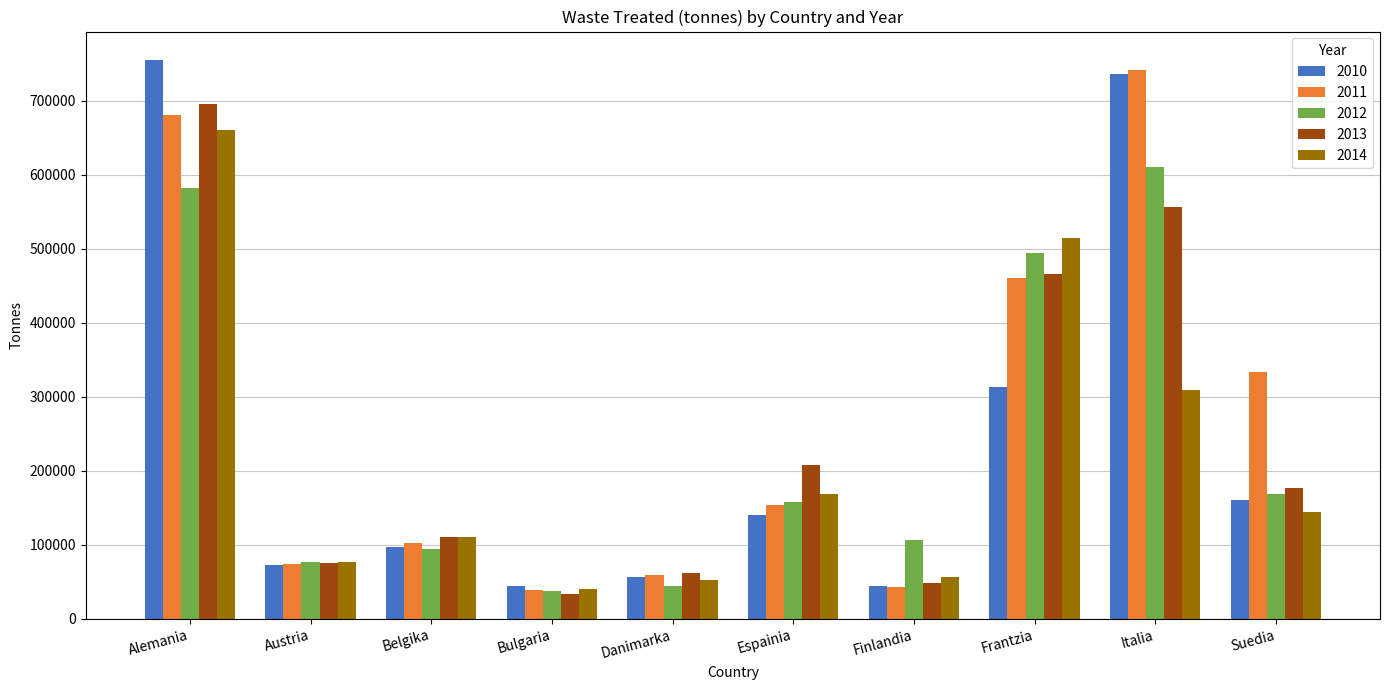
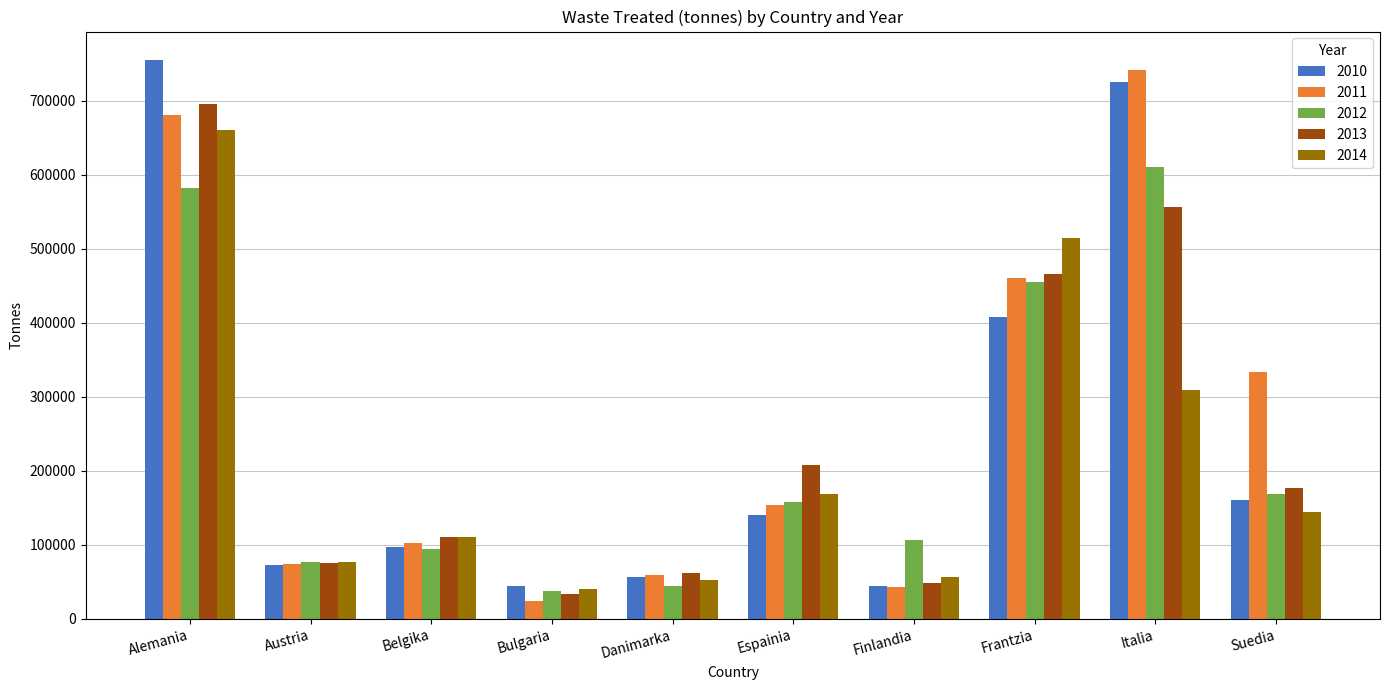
2011, Bulgaria: 40000 -> 20000
2010, Frantzia: 310000 -> 410000
2012, Frantzia: 490000 -> 460000
2010, Italia: 740000 -> 730000
